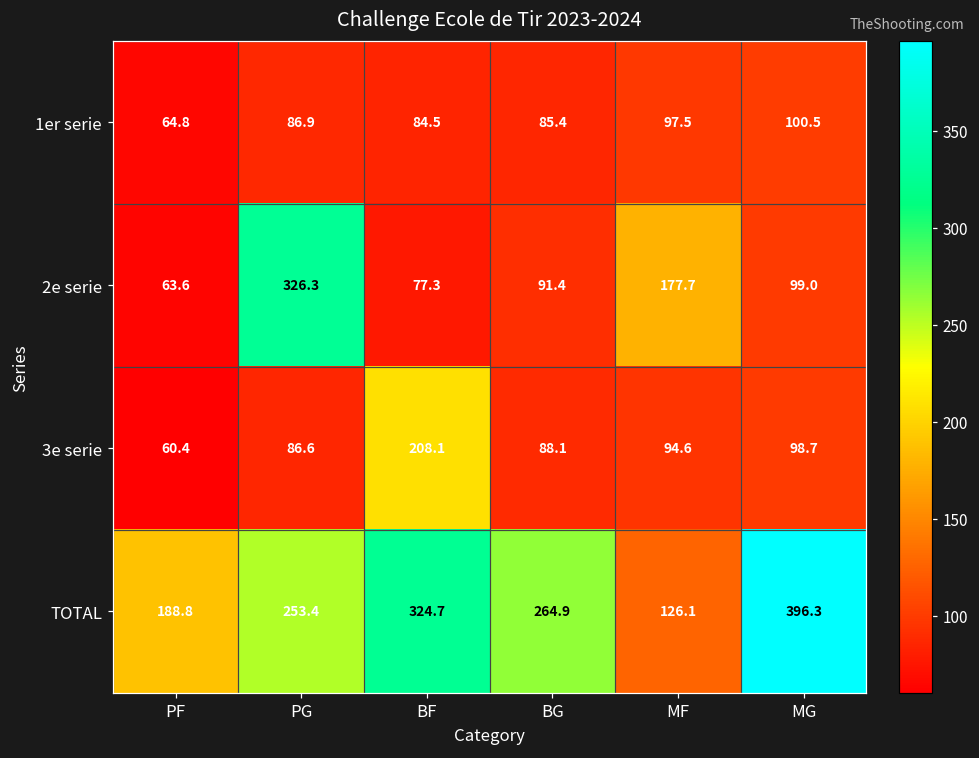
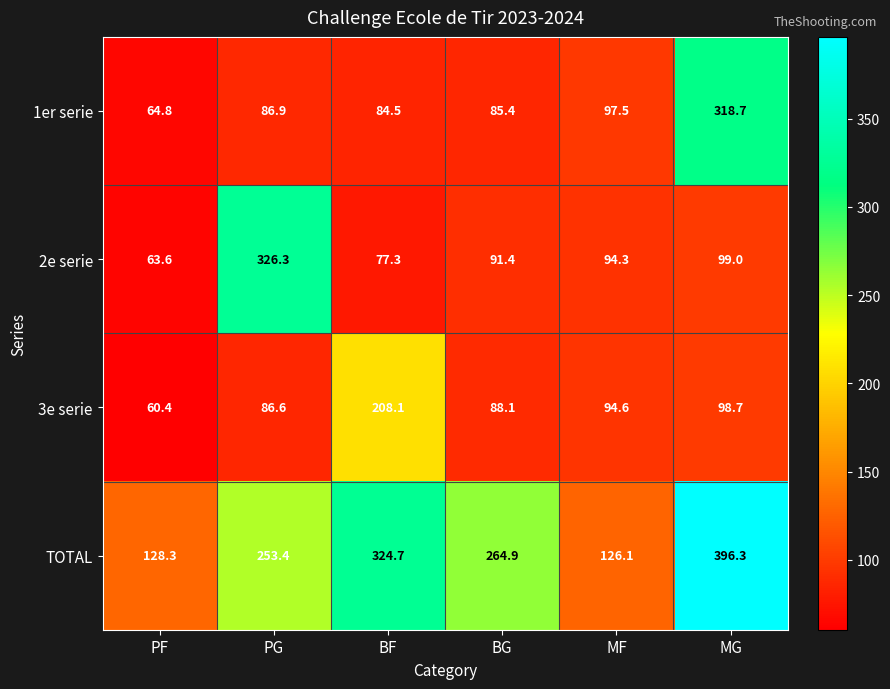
1er serie, MG: 100.5 -> 318.7
2e serie, MF: 177.7 -> 94.3
TOTAL, PF: 188.8 -> 128.3
